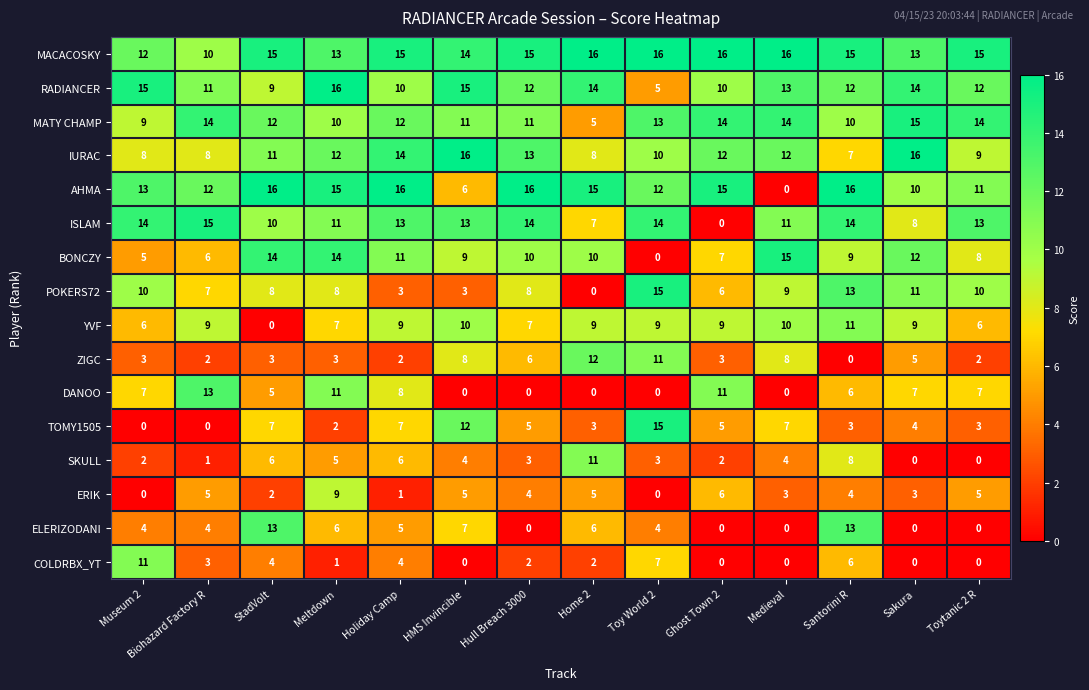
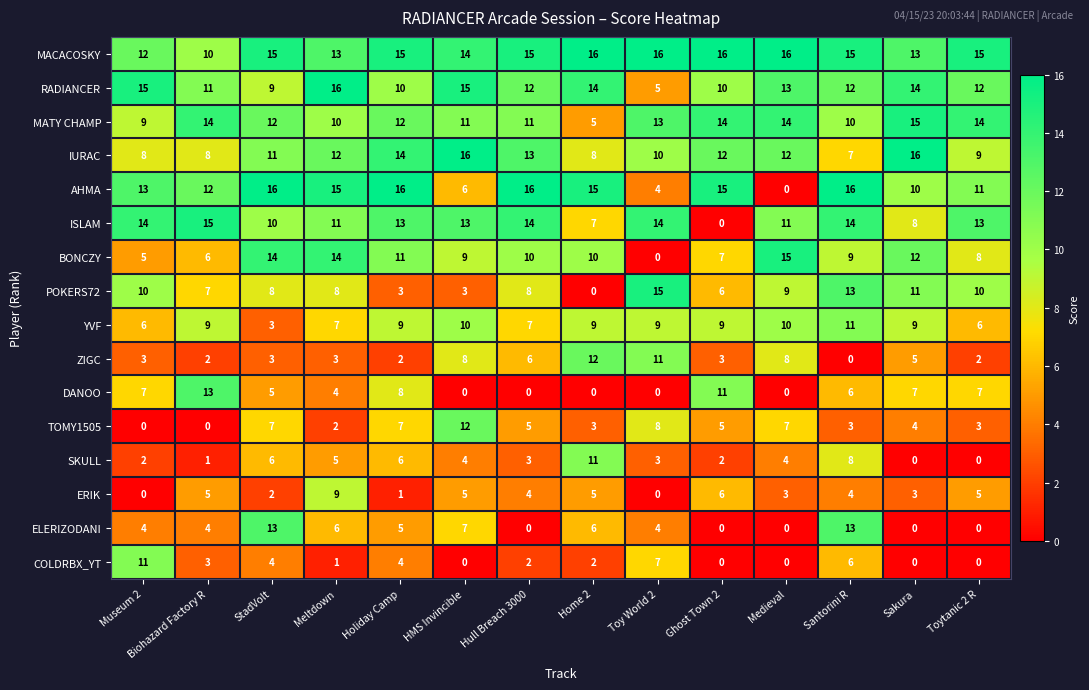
AHMA, Toy World 2: 12 -> 4
YVF, StadVolt: 0 -> 3
DANOO, Meltdown: 11 -> 4
TOMY1505, Toy World 2: 15 -> 8
